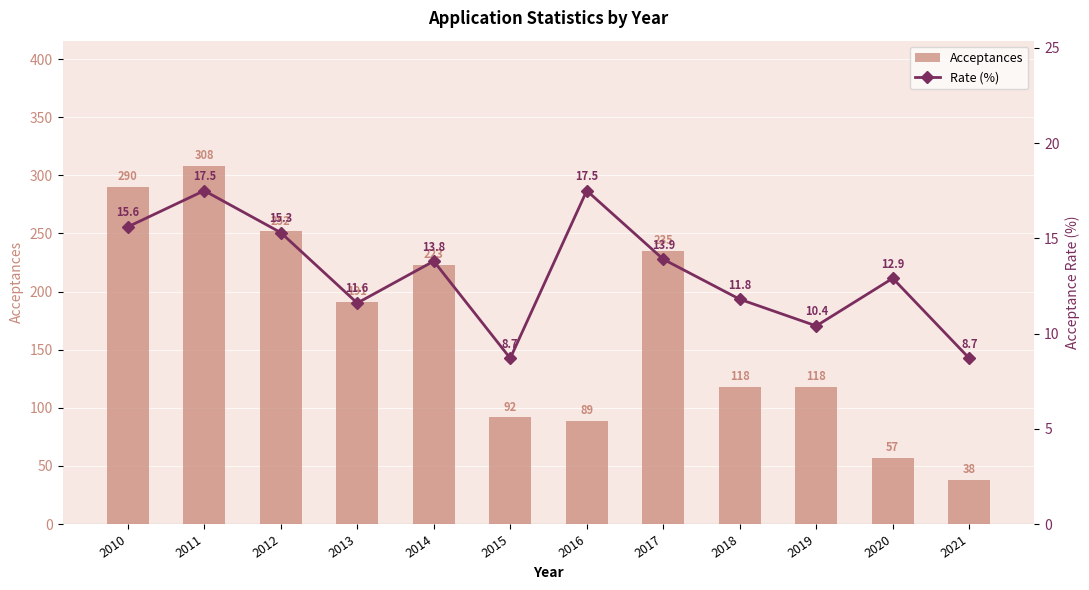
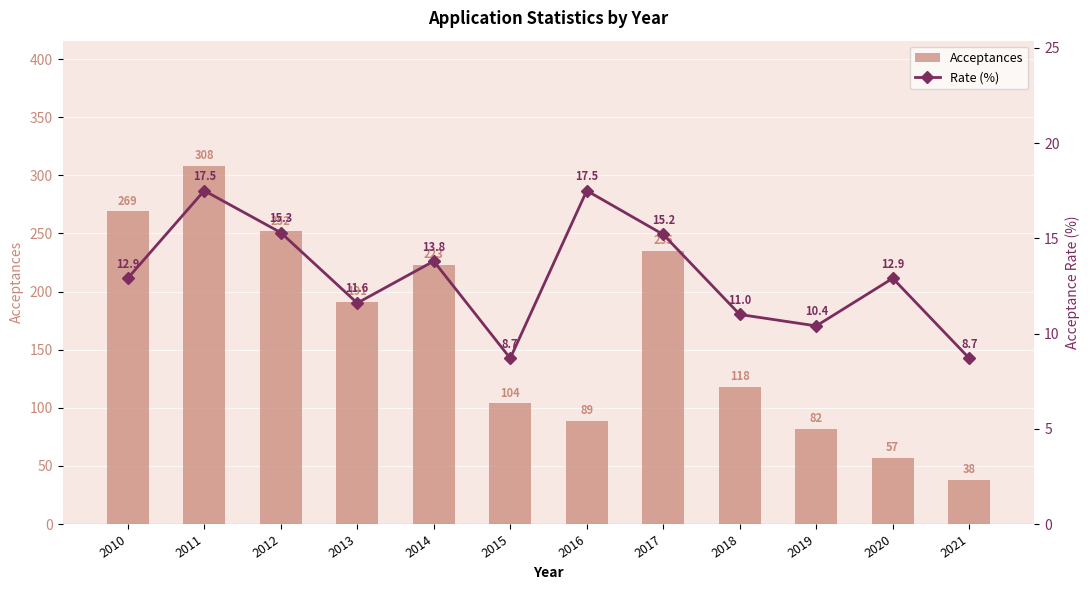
Acceptances, 2010: 290 -> 269
Acceptances, 2015: 92 -> 104
Acceptances, 2019: 118 -> 82
Rate (%), 2010: 15.6 -> 12.9
Rate (%), 2017: 13.9 -> 15.2
Rate (%), 2018: 11.8 -> 11.0
